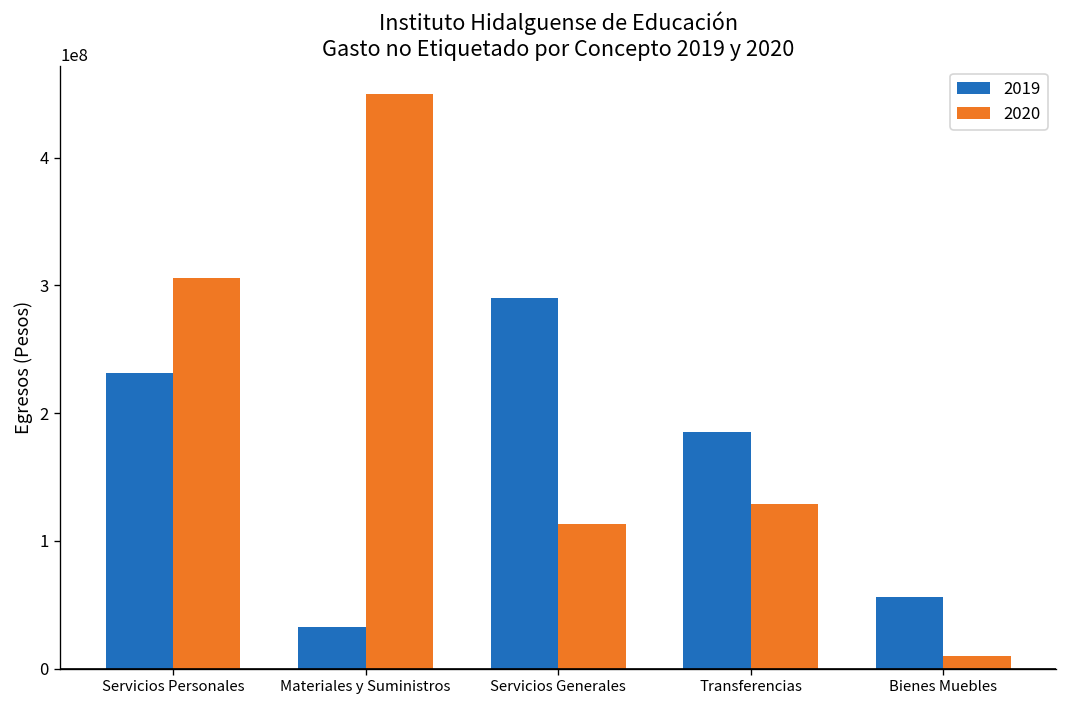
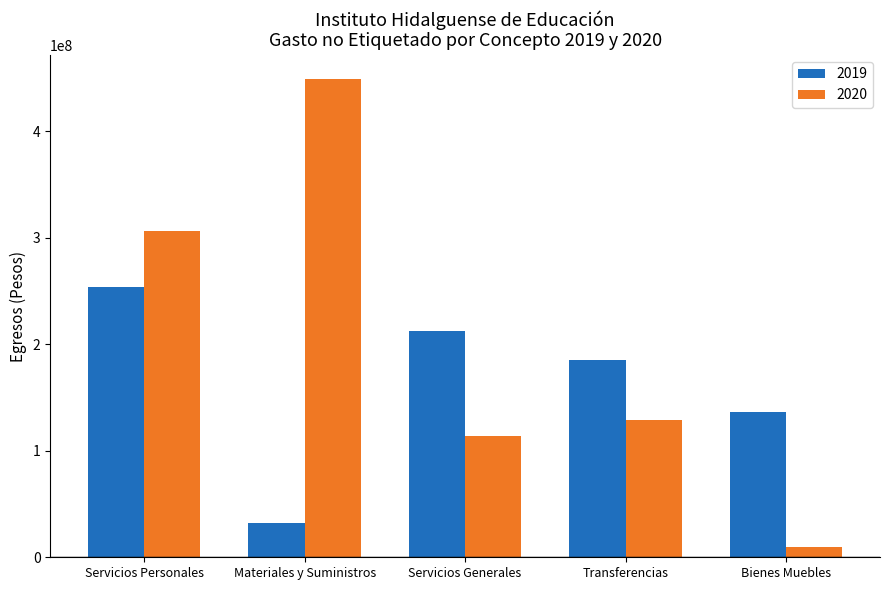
2019, Servicios Personales: 232000000 -> 254000000
2019, Servicios Generales: 290000000 -> 212000000
2019, Bienes Muebles: 56000000 -> 136000000
